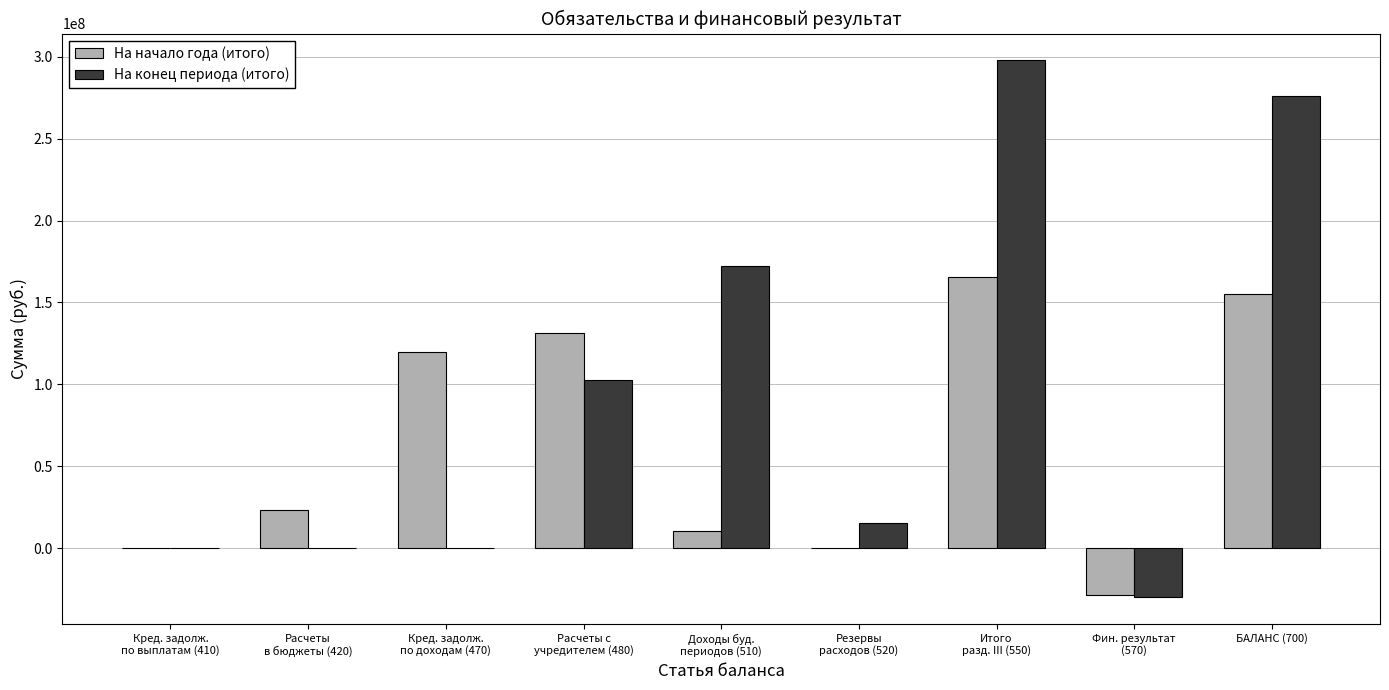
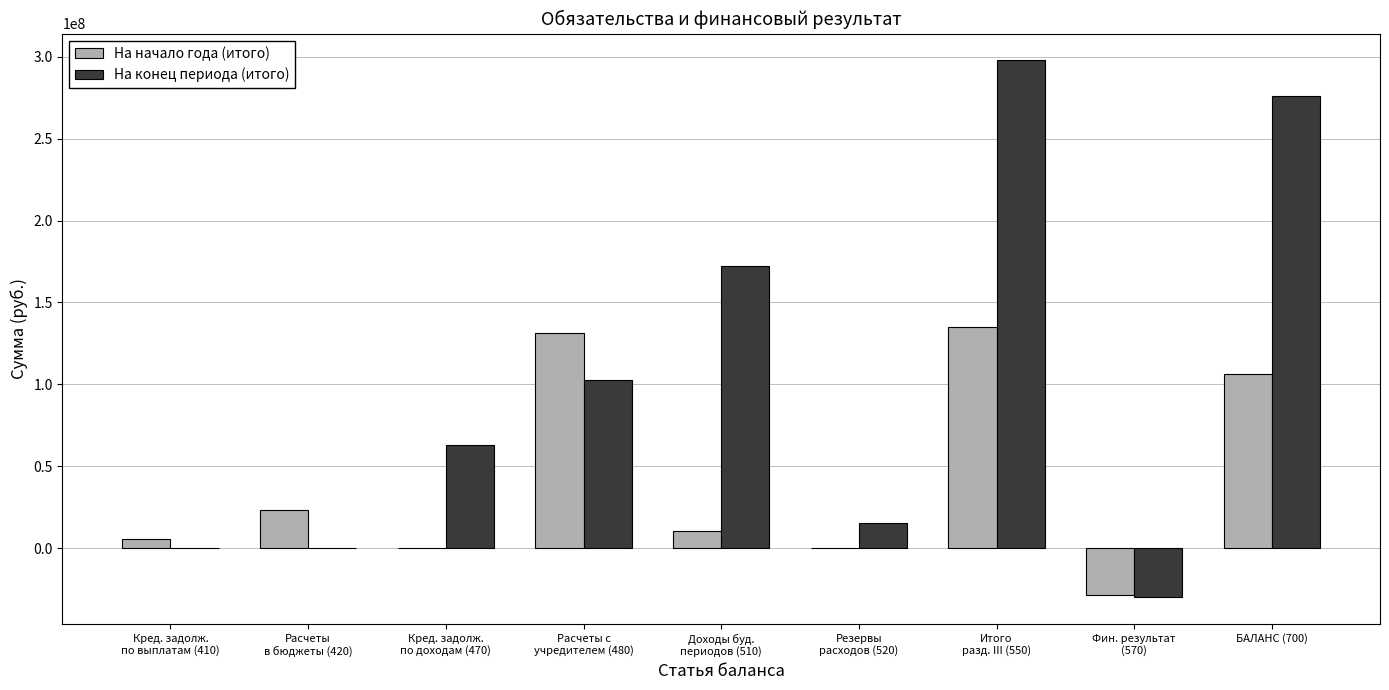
На начало года (итого), Кред. задолж. по выплатам (410): 0 -> 6000000
На начало года (итого), Кред. задолж. по доходам (470): 120000000 -> 0
На конец периода (итого), Кред. задолж. по доходам (470): 0 -> 63000000
На начало года (итого), Итого разд. III (550): 165000000 -> 135000000
На начало года (итого), БАЛАНС (700): 155000000 -> 107000000
